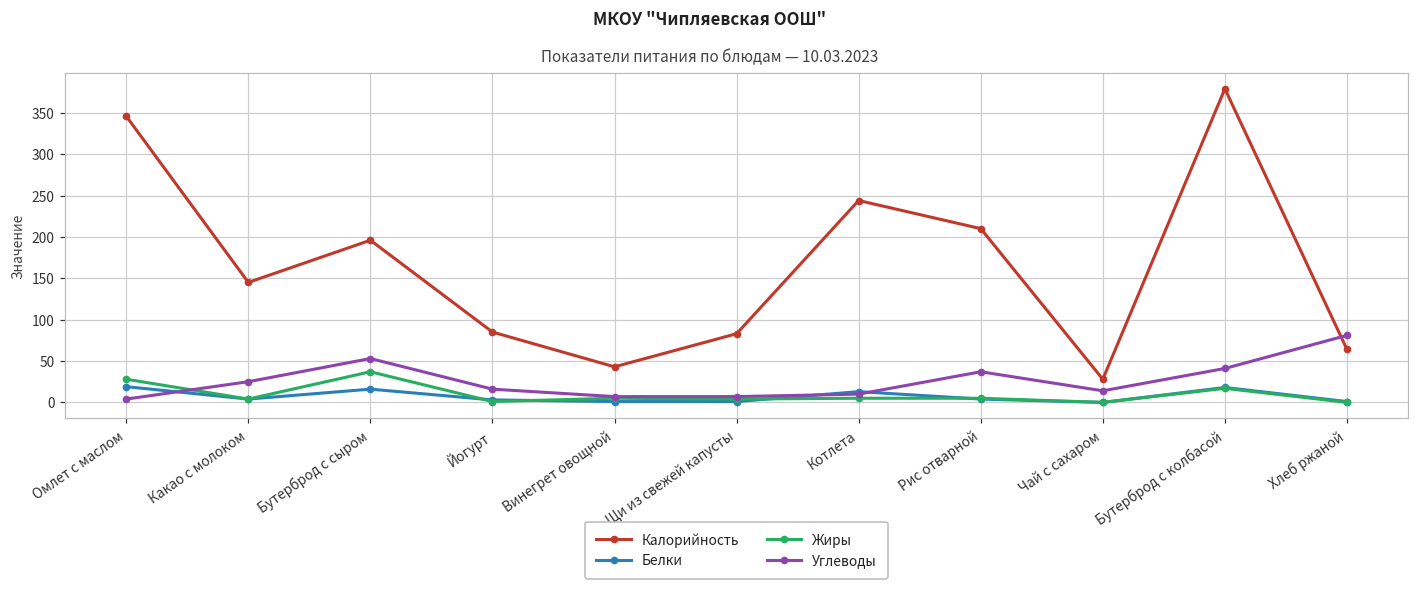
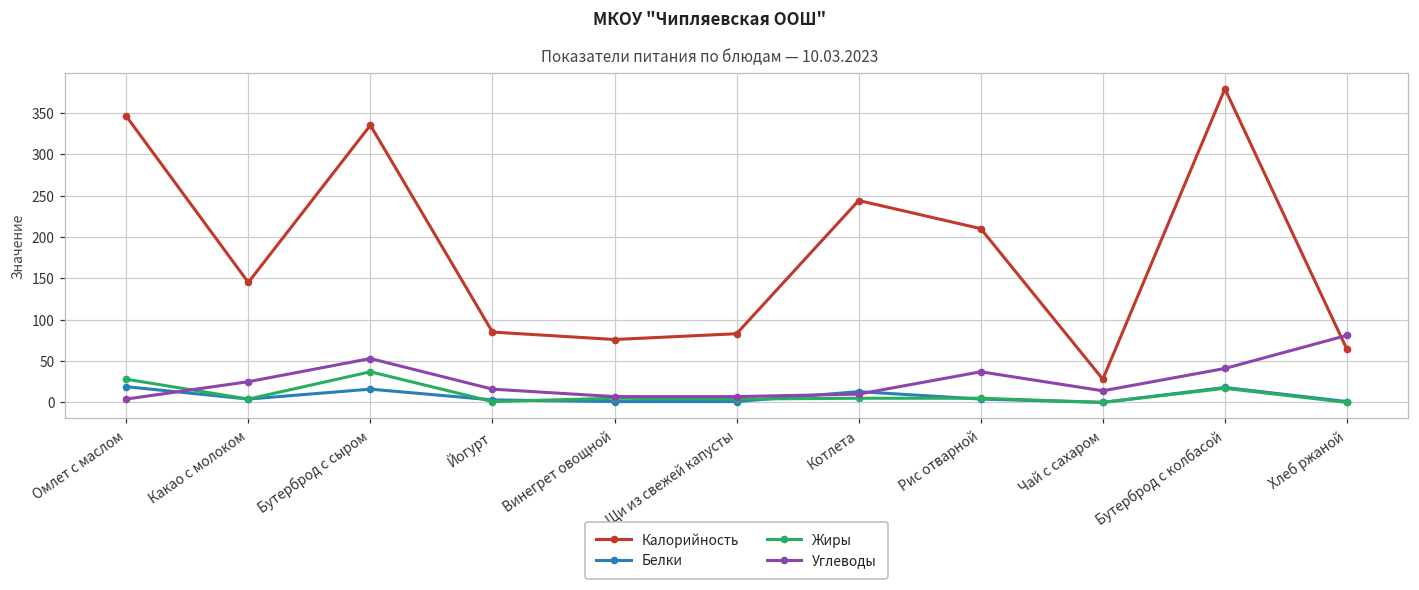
Калорийность, Бутерброд с сыром: 200 -> 340
Калорийность, Винегрет овощной: 40 -> 80
